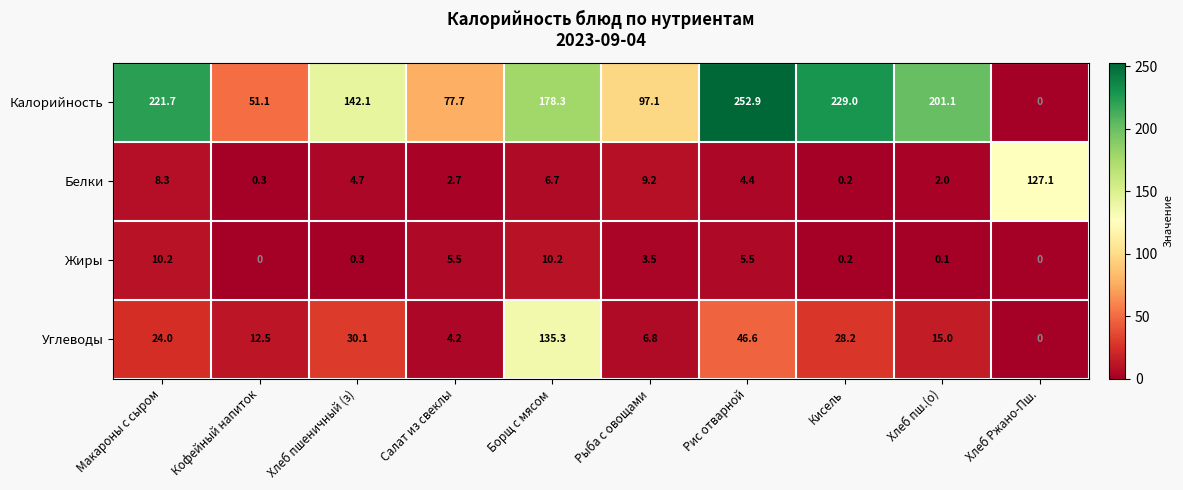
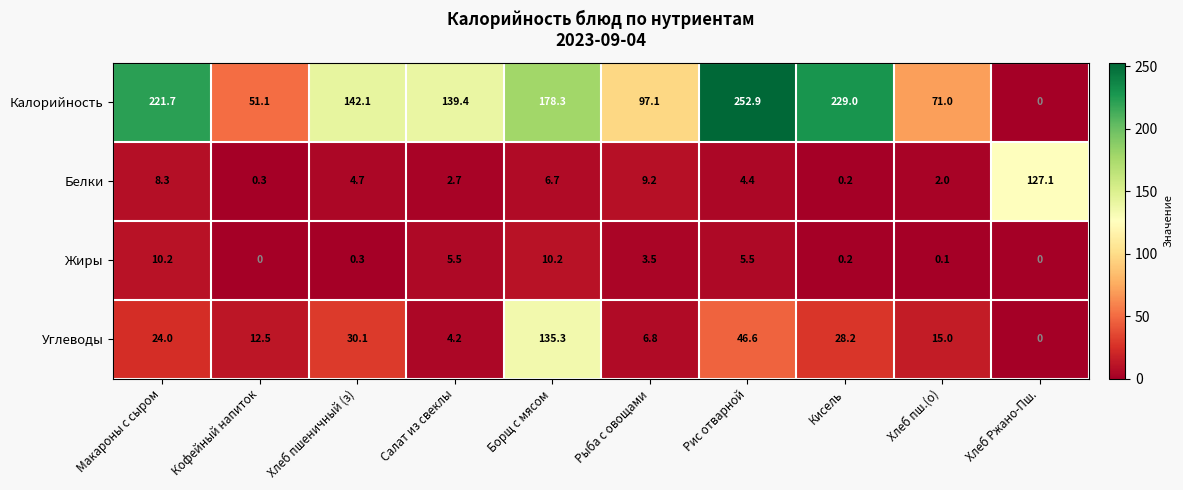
Калорийность, Салат из свеклы: 77.7 -> 139.4
Калорийность, Хлеб пш.(о): 201.1 -> 71.0
